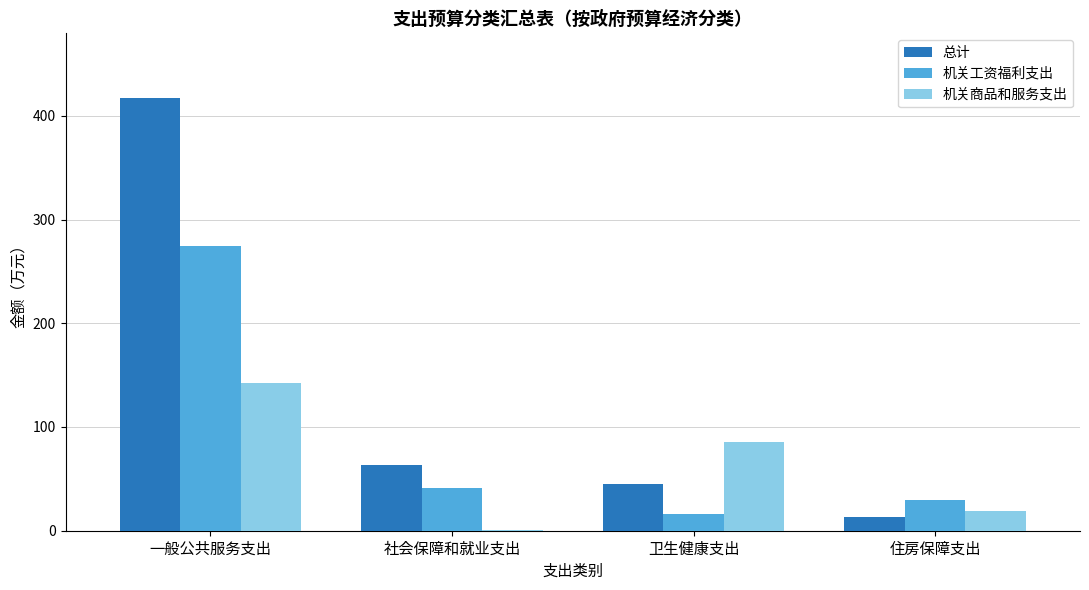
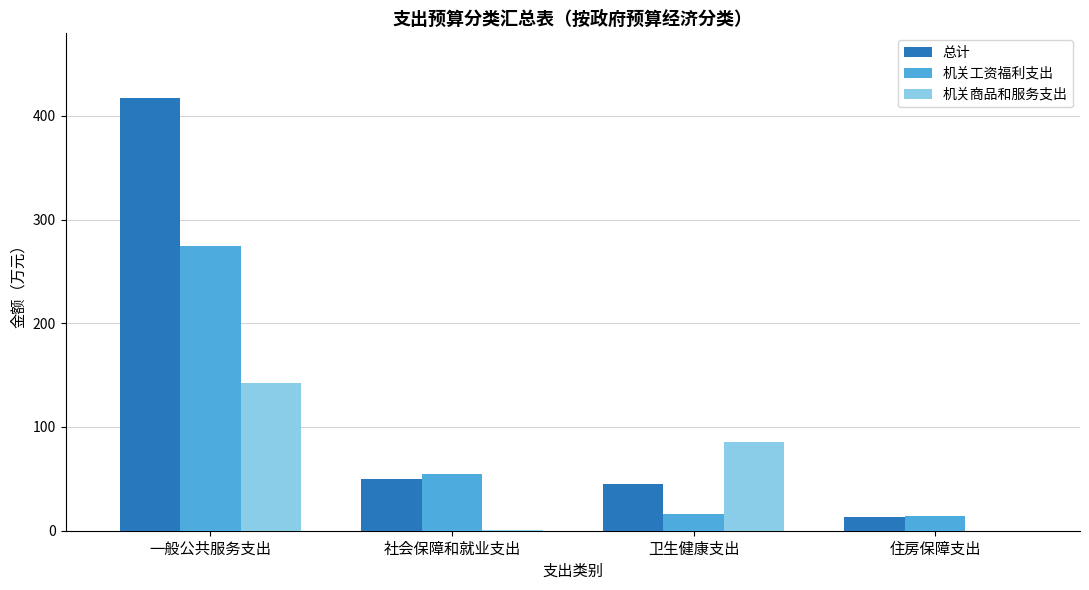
总计, 社会保障和就业支出: 63 -> 50
机关工资福利支出, 社会保障和就业支出: 41 -> 55
机关工资福利支出, 住房保障支出: 30 -> 14
机关商品和服务支出, 住房保障支出: 19 -> 0
